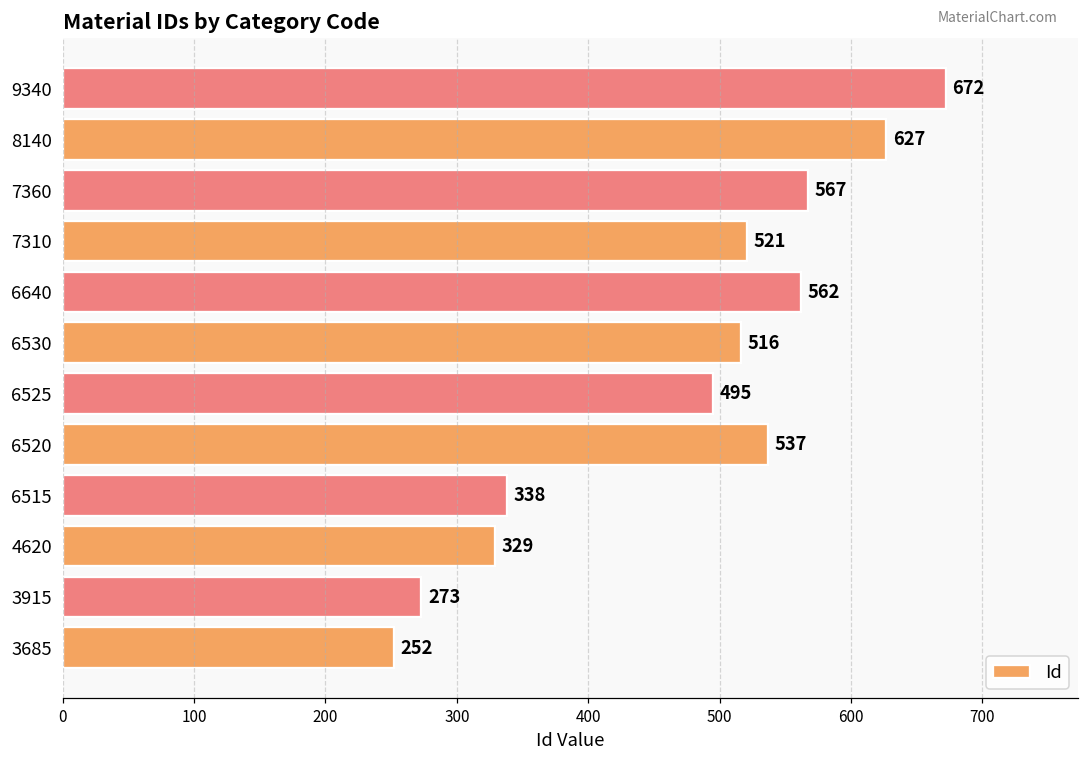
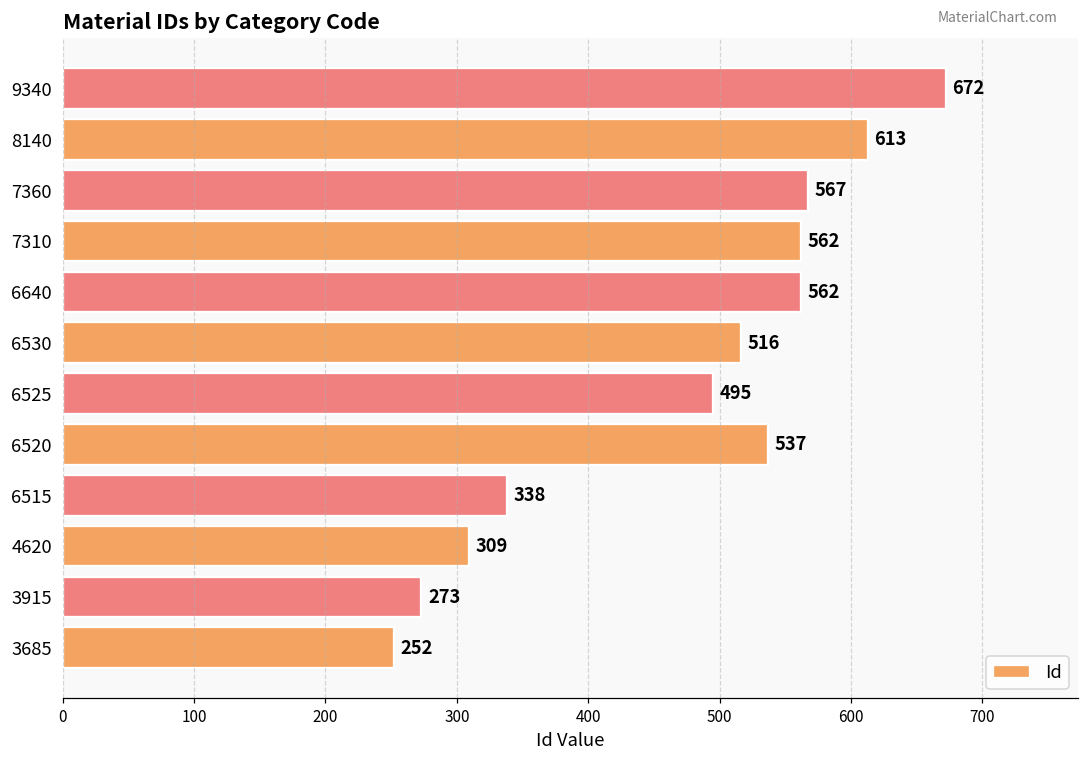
8140: 627 -> 613
7310: 521 -> 562
4620: 329 -> 309
